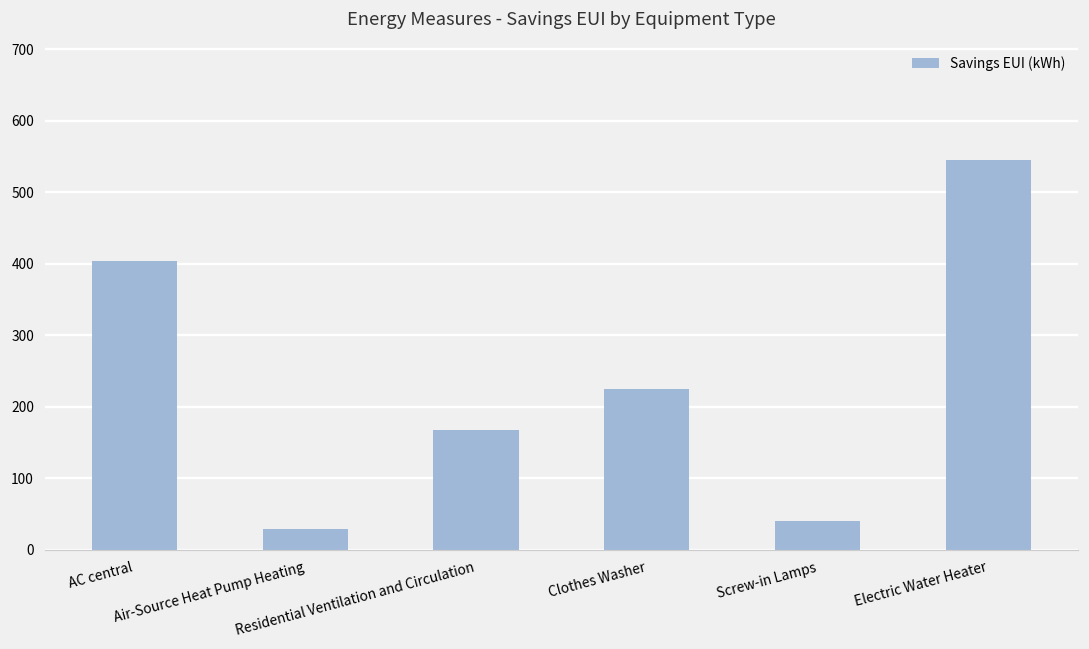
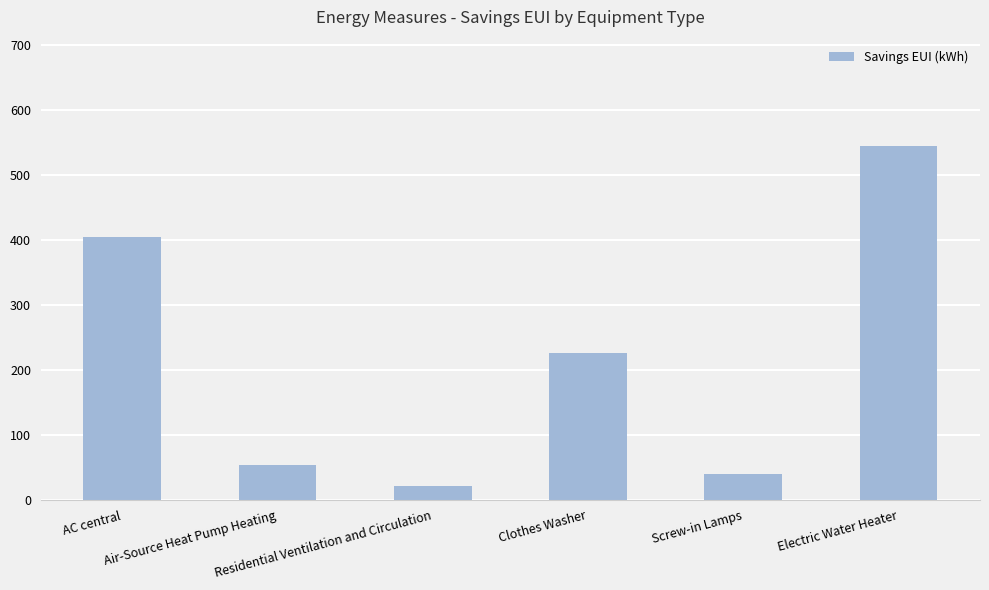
Air-Source Heat Pump Heating: 30 -> 50
Residential Ventilation and Circulation: 170 -> 20
